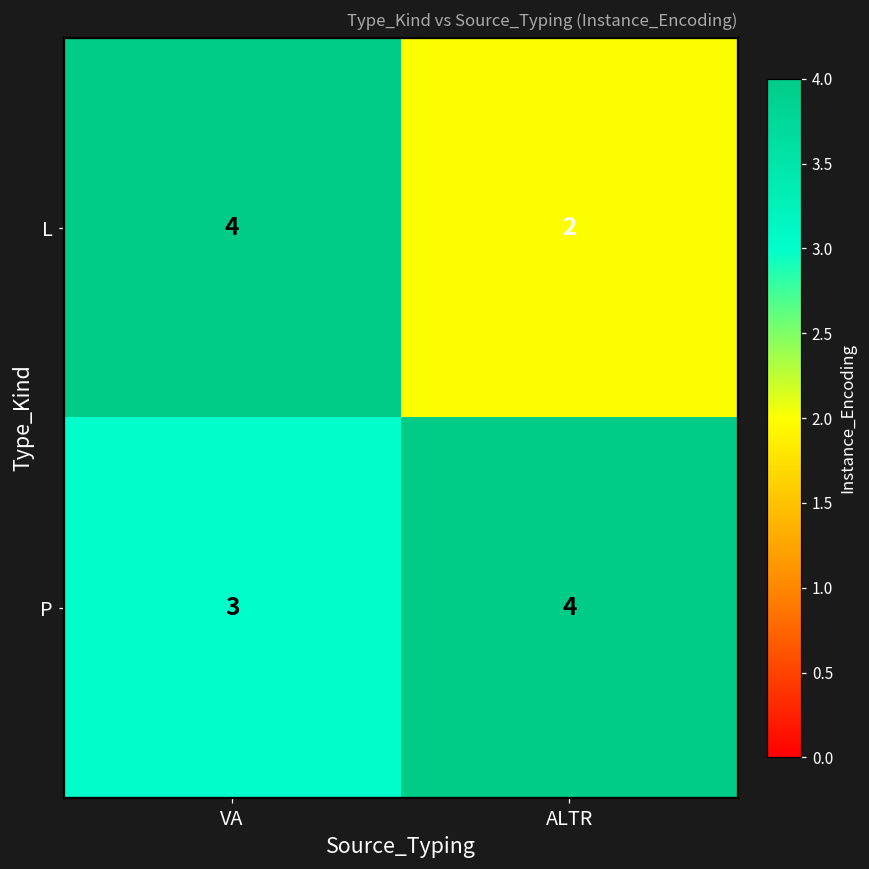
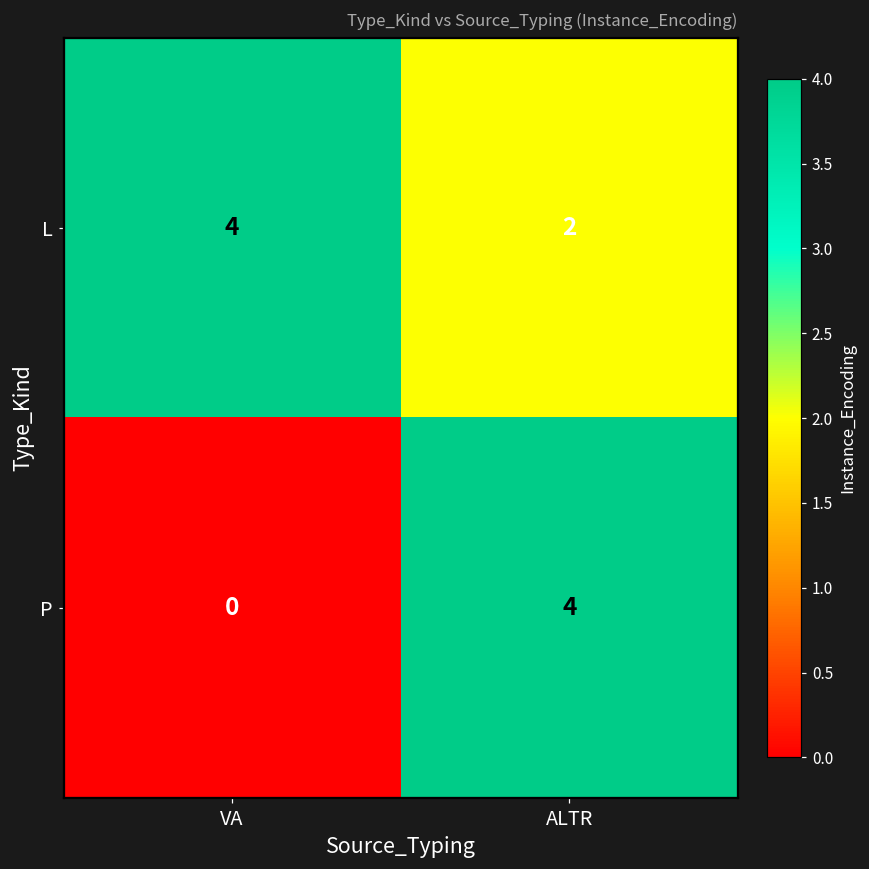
P, VA: 3 -> 0
